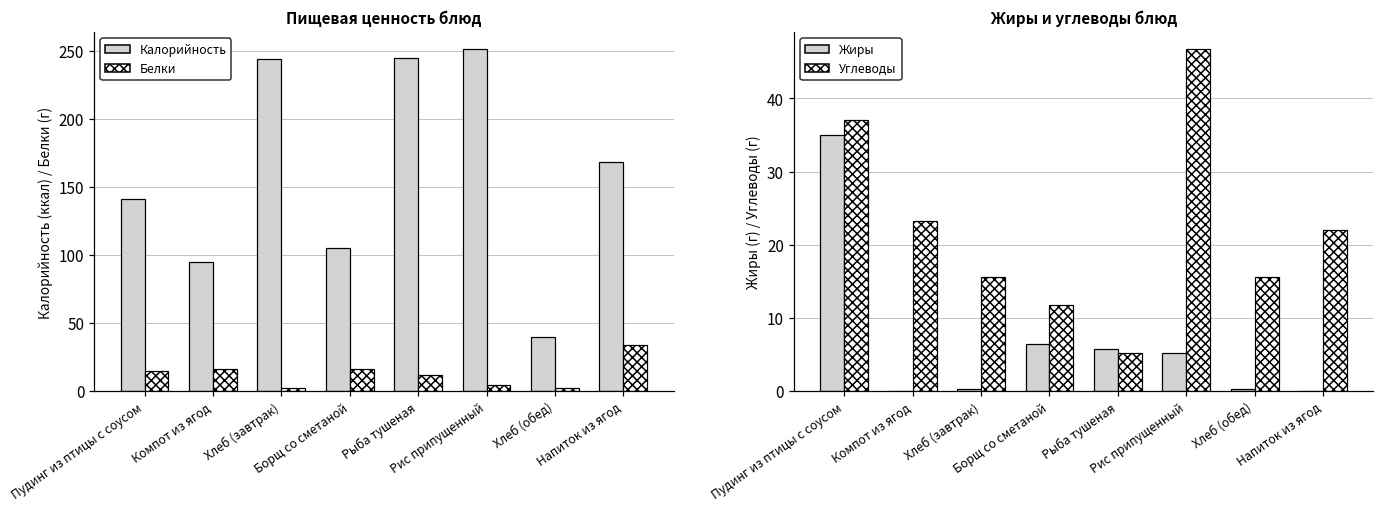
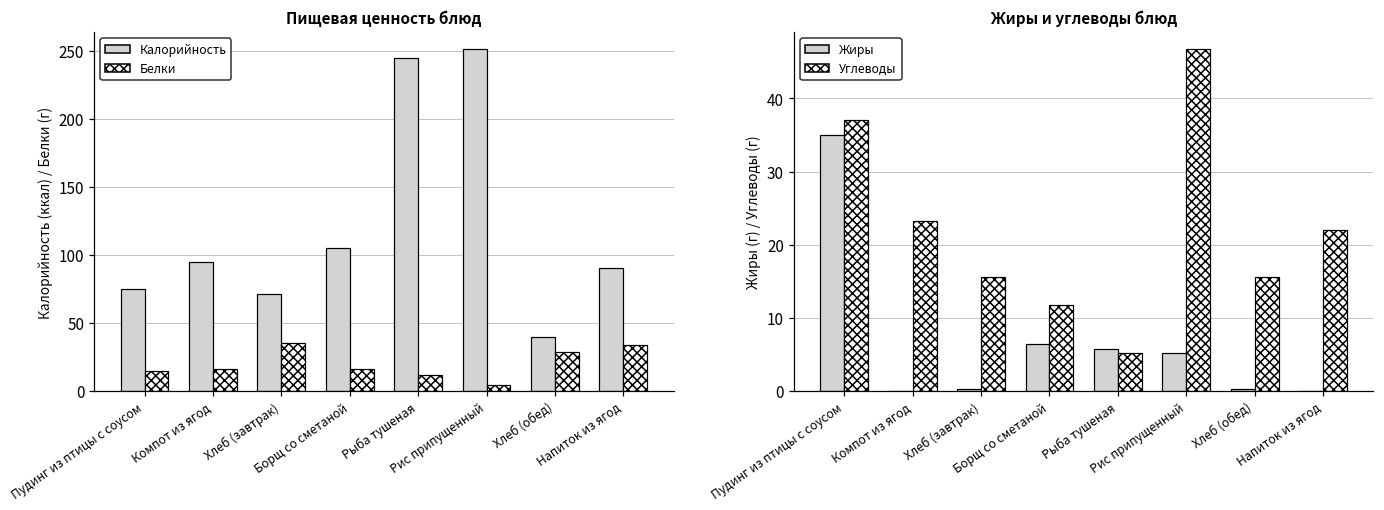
Пищевая ценность блюд, Калорийность, Пудинг из птицы с соусом: 141 -> 75
Пищевая ценность блюд, Калорийность, Хлеб (завтрак): 244 -> 71
Пищевая ценность блюд, Белки, Хлеб (завтрак): 2 -> 35
Пищевая ценность блюд, Белки, Хлеб (обед): 2 -> 28
Пищевая ценность блюд, Калорийность, Напиток из ягод: 168 -> 90
